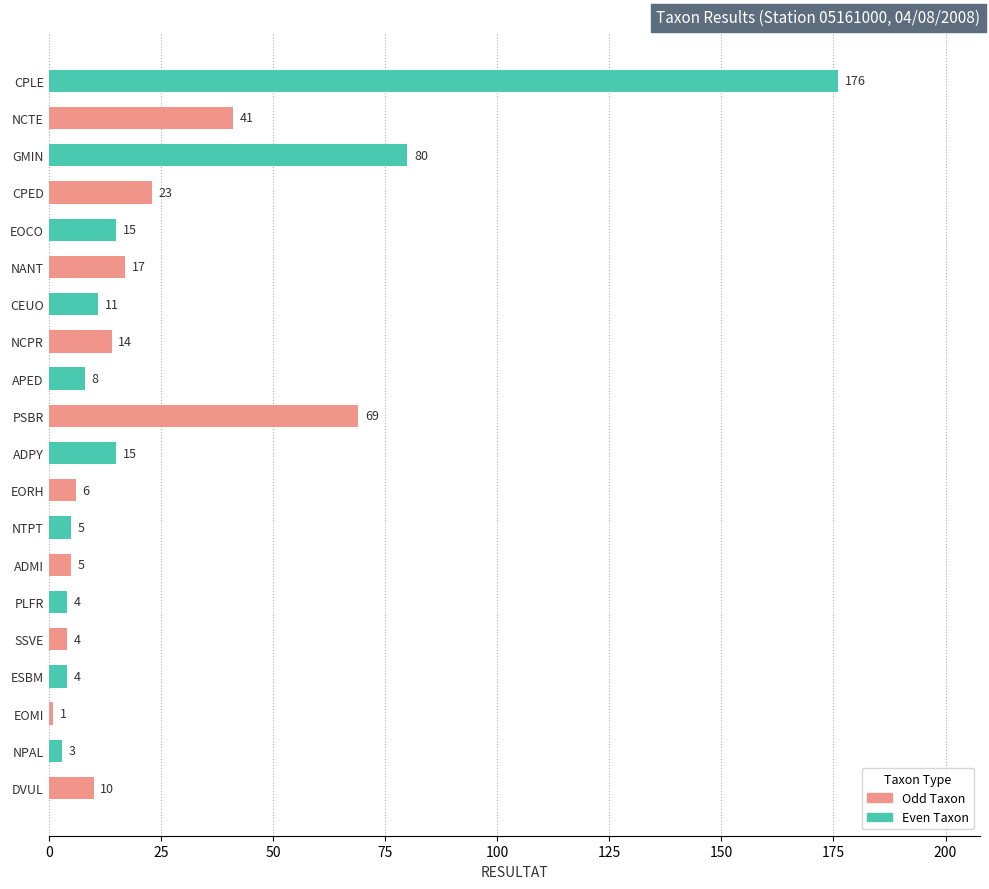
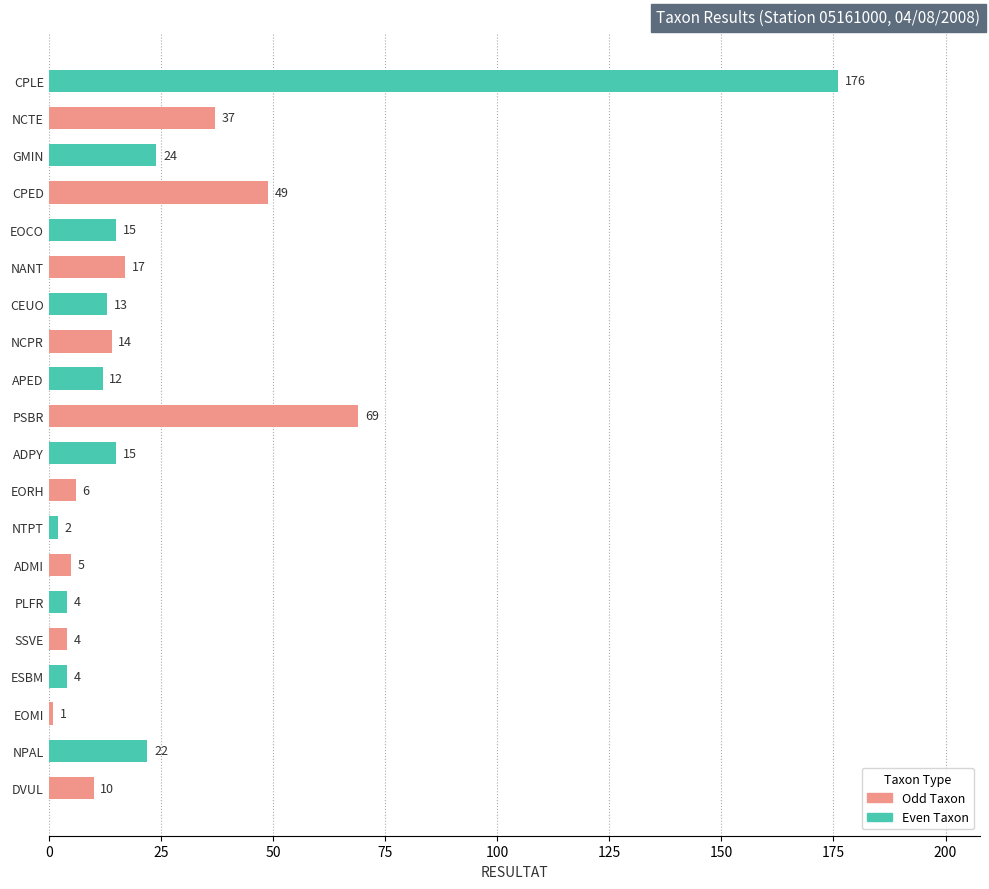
NCTE: 41 -> 37
GMIN: 80 -> 24
CPED: 23 -> 49
CEUO: 11 -> 13
APED: 8 -> 12
NTPT: 5 -> 2
NPAL: 3 -> 22
